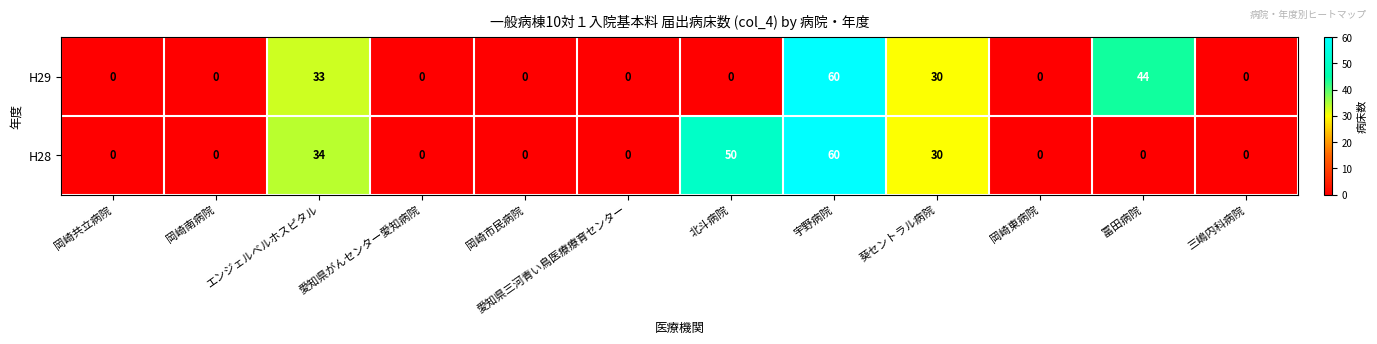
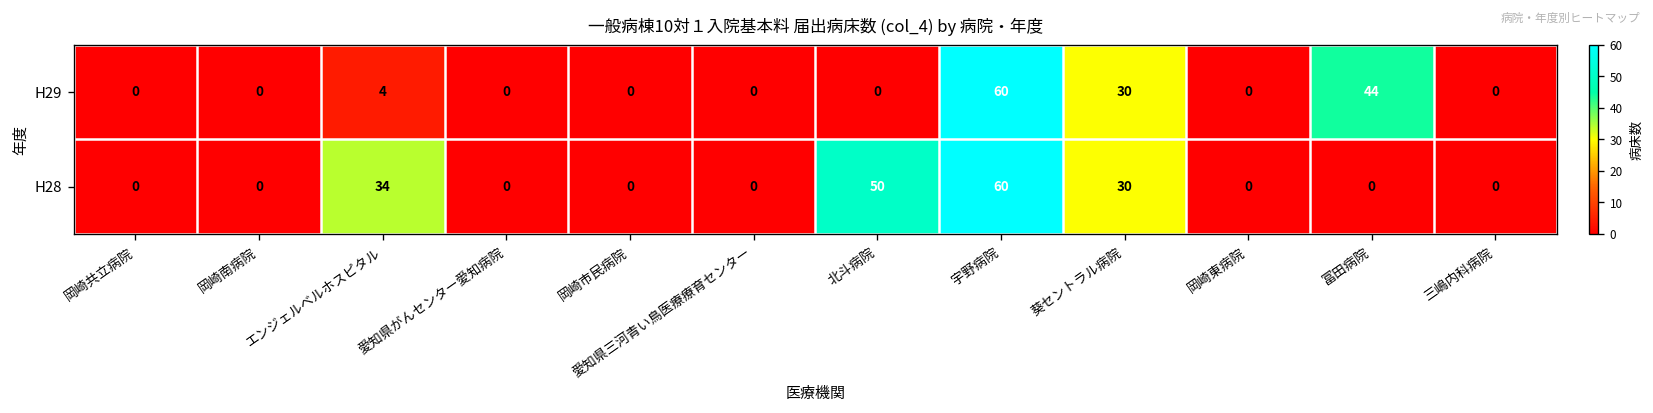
H29, エンジェルベルホスピタル: 33 -> 4
